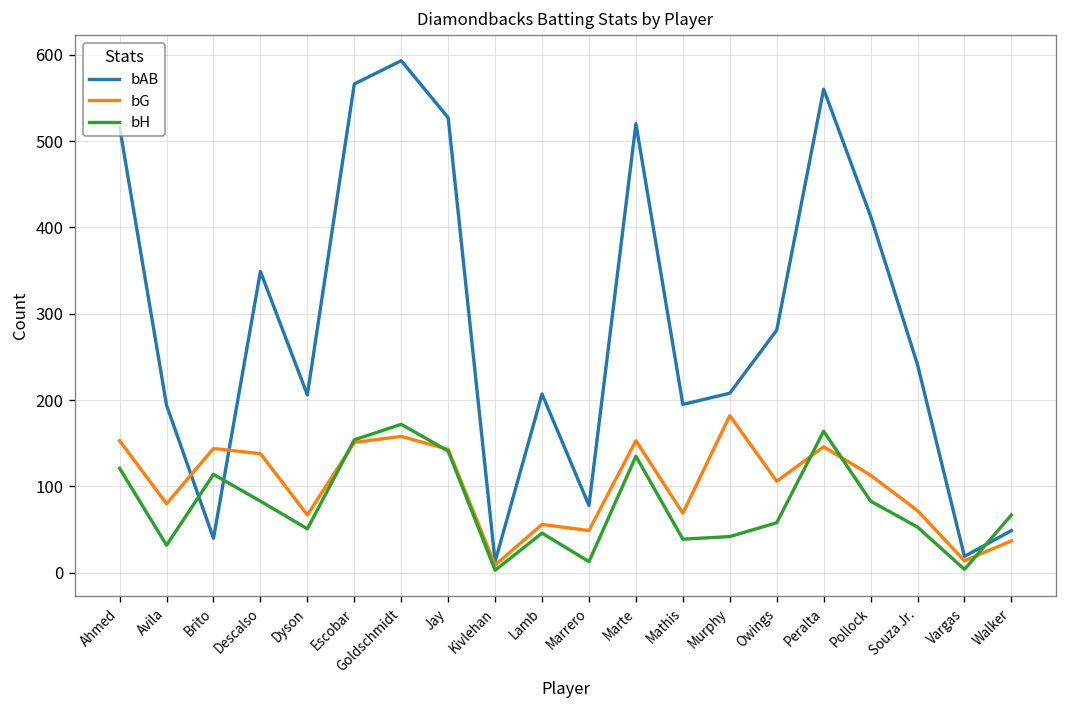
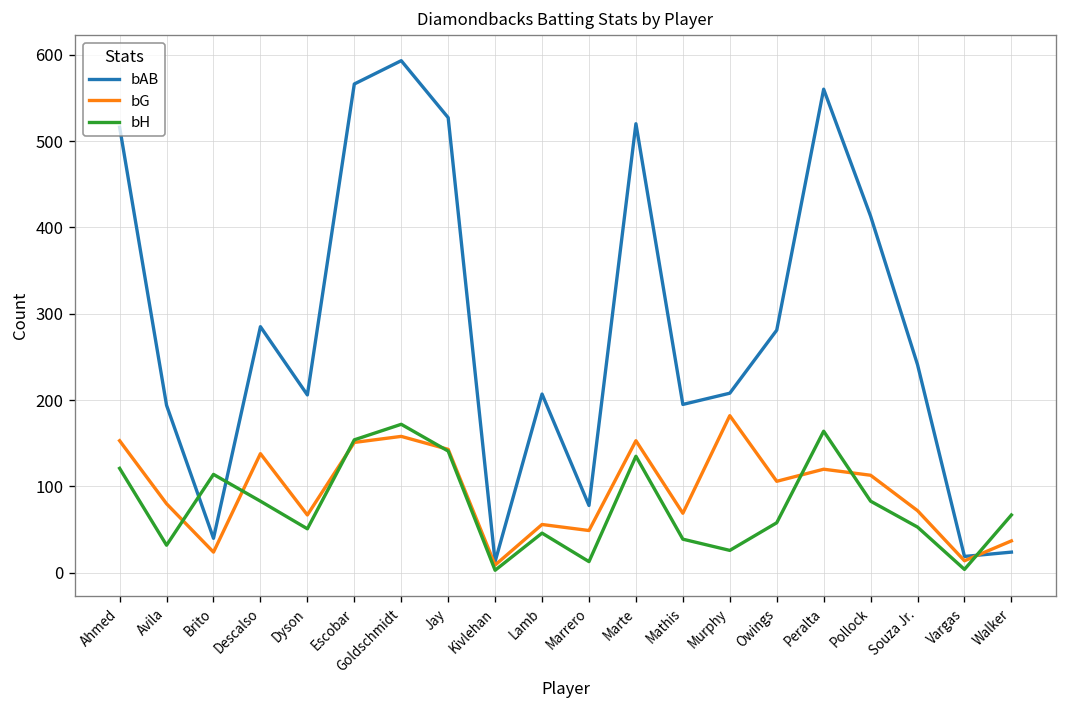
bG, Brito: 140 -> 20
bAB, Descalso: 350 -> 290
bH, Murphy: 40 -> 30
bG, Peralta: 150 -> 120
bAB, Walker: 50 -> 20
